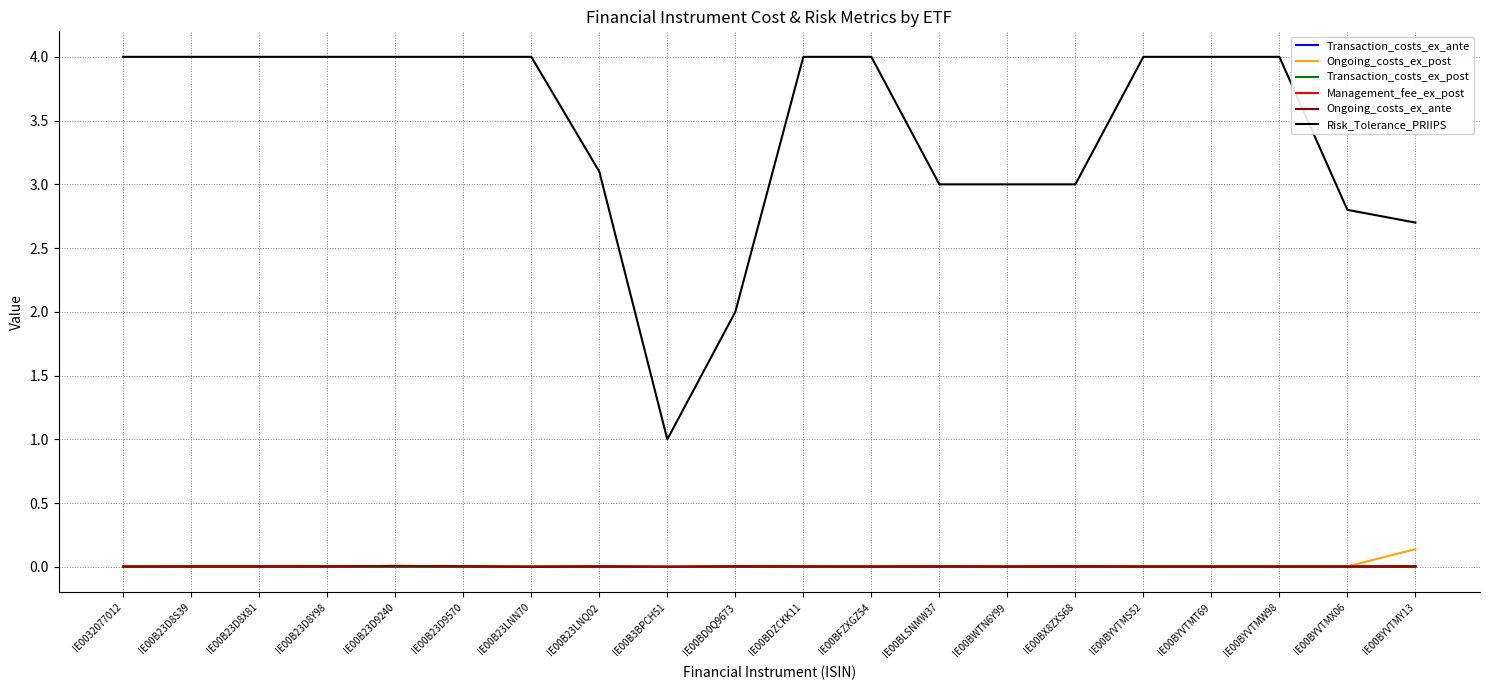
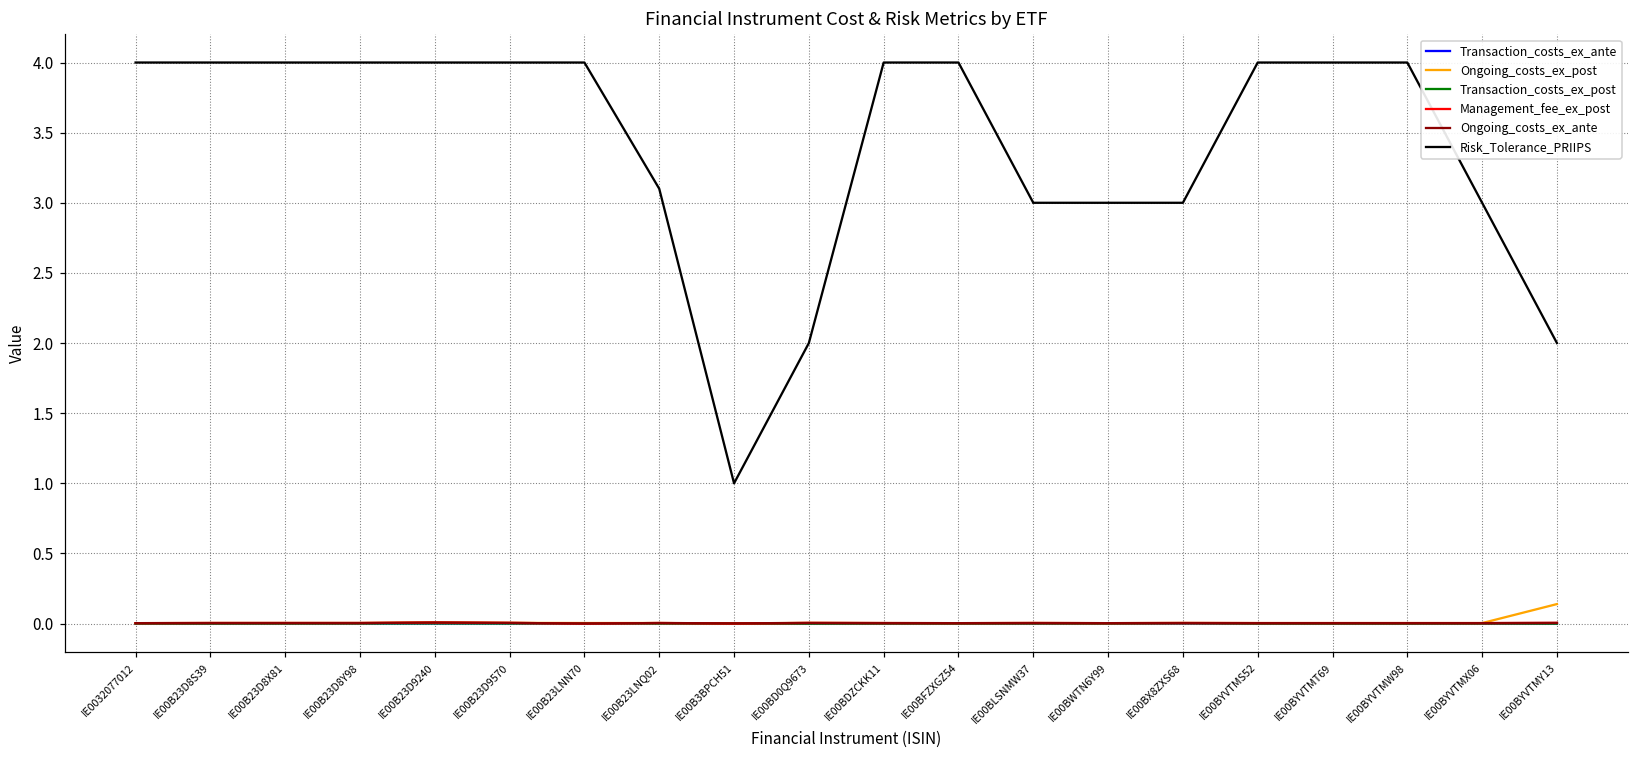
Risk_Tolerance_PRIIPS, IE00BYVTMX06: 2.8 -> 3.0
Risk_Tolerance_PRIIPS, IE00BYVTMY13: 2.7 -> 2.0
